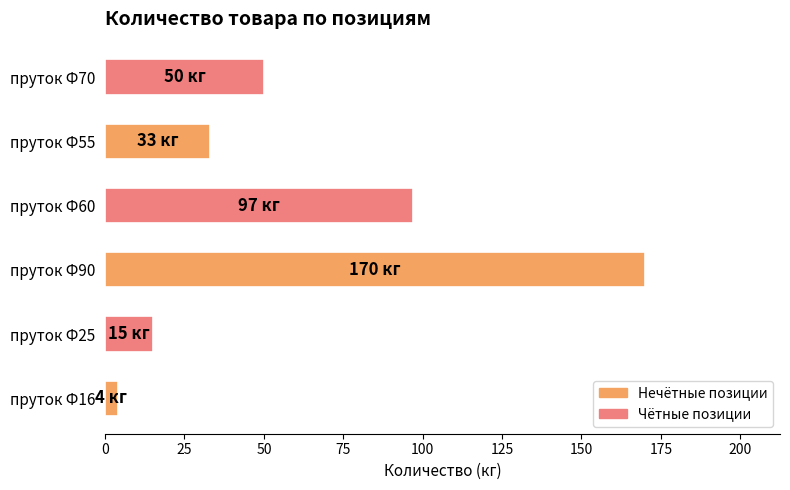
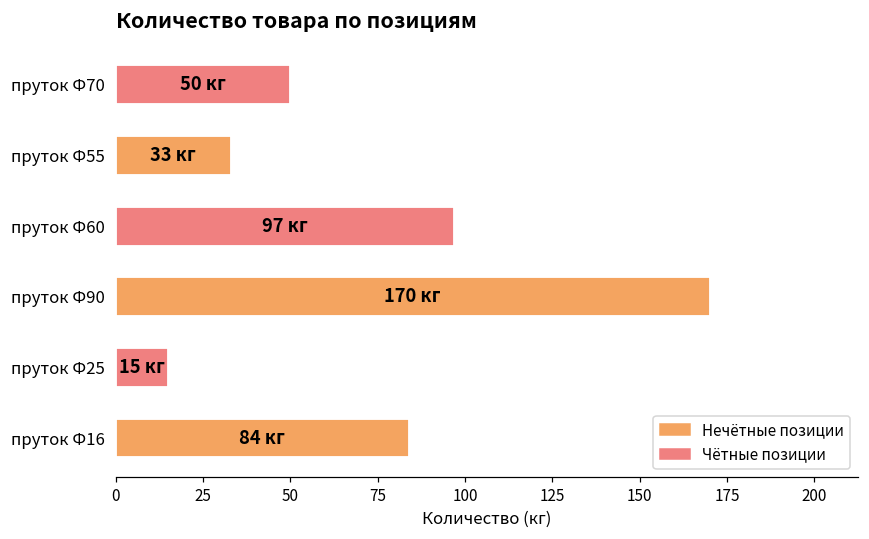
пруток Ф16: 4 -> 84
